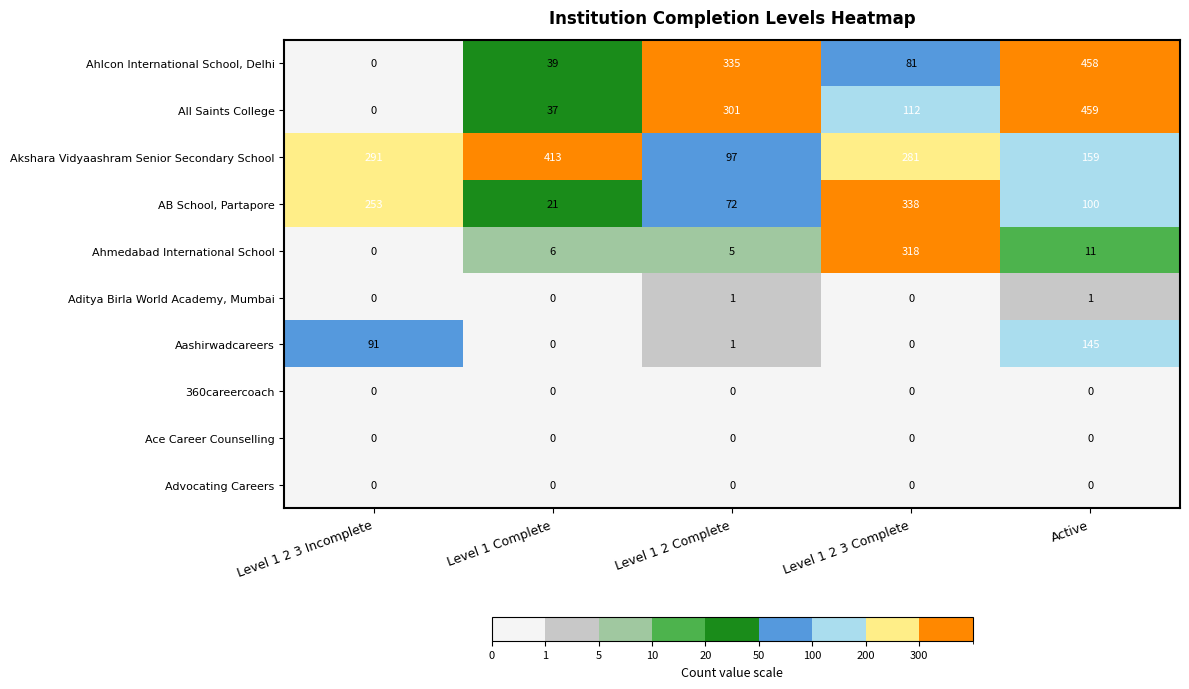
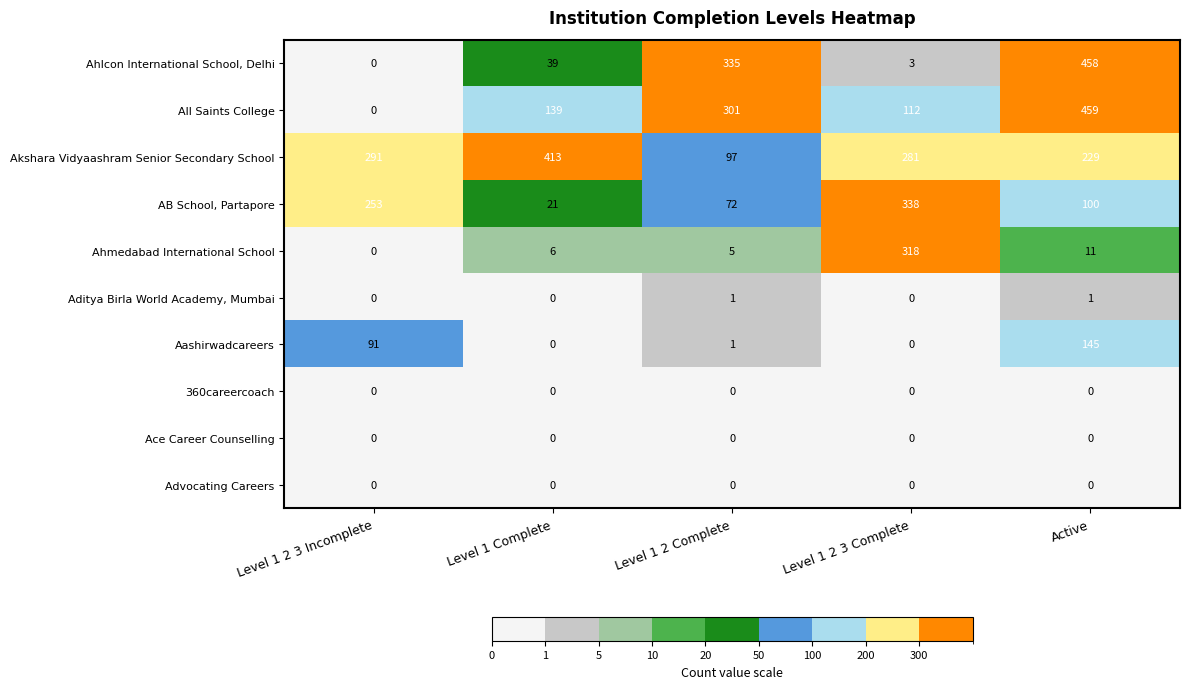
Ahlcon International School, Delhi, Level 1 2 3 Complete: 81 -> 3
All Saints College, Level 1 Complete: 37 -> 139
Akshara Vidyaashram Senior Secondary School, Active: 159 -> 229
